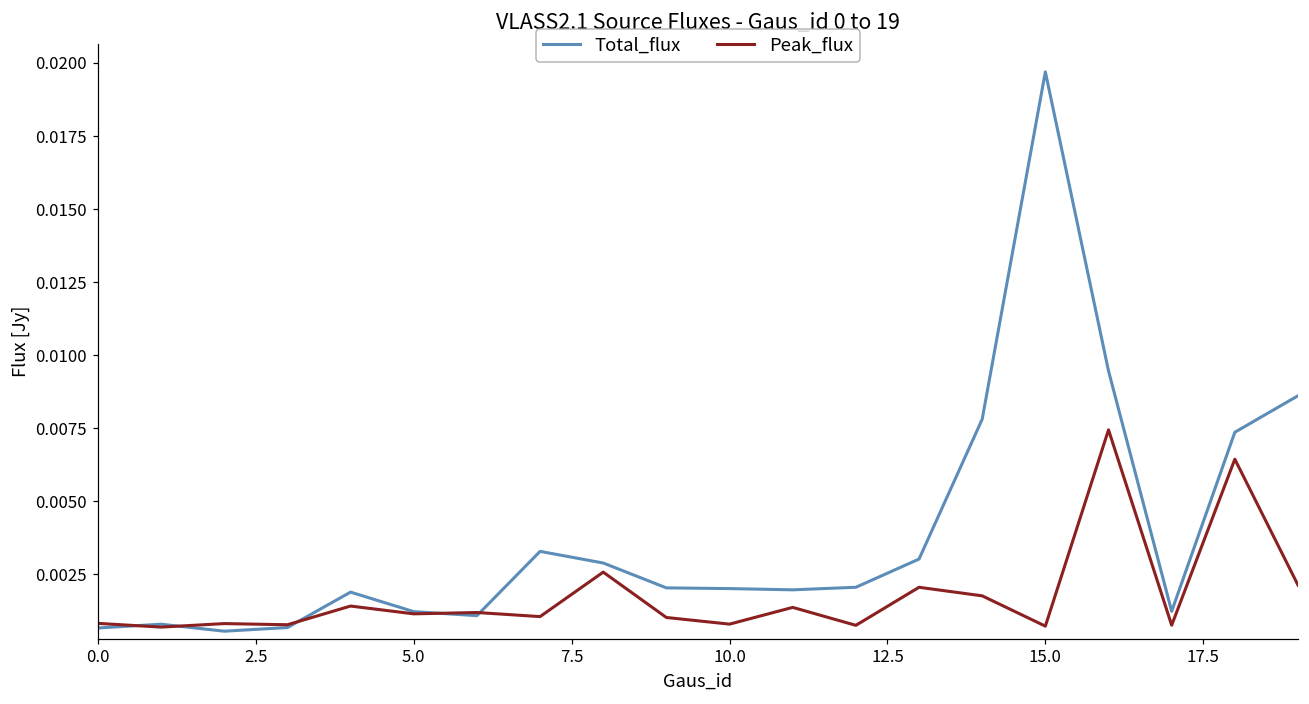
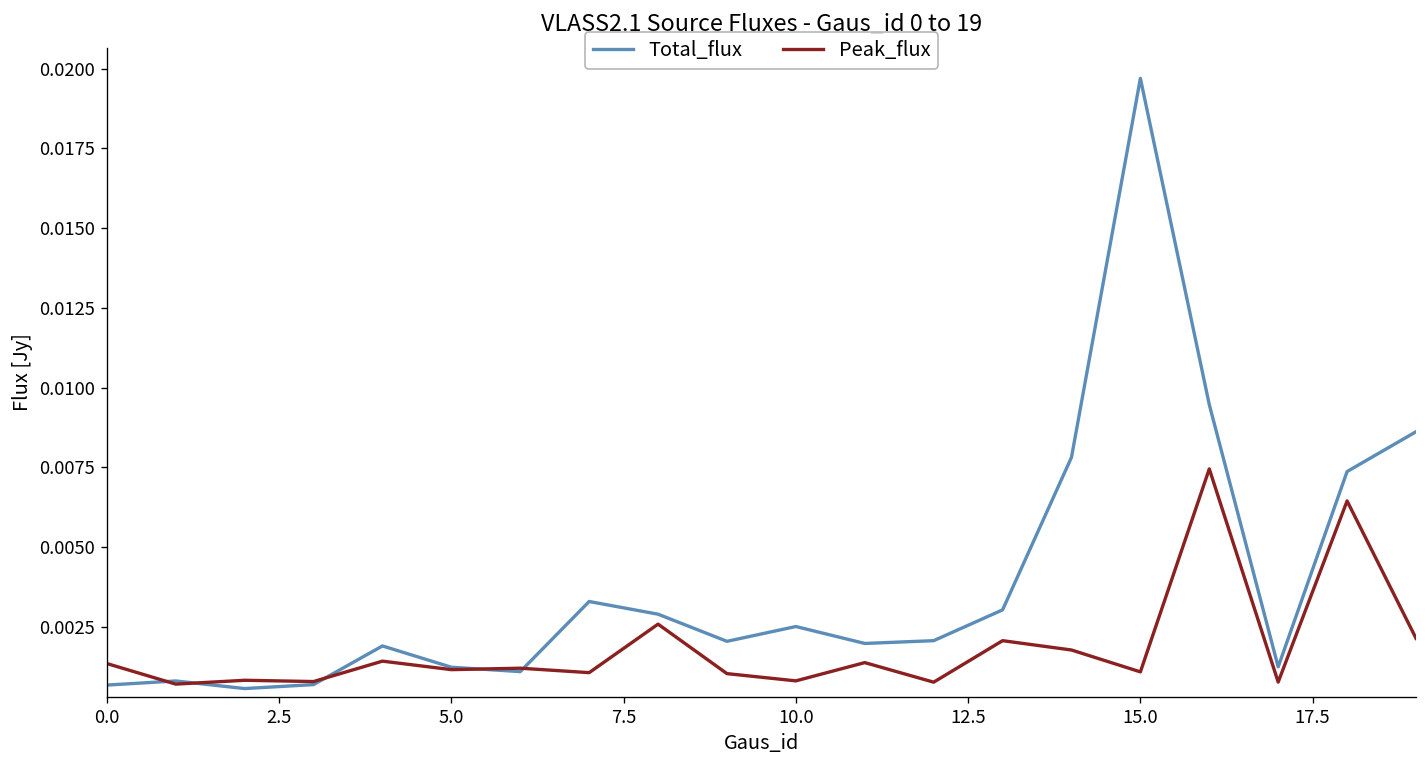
Peak_flux, 0.0: 0.0008 -> 0.0013
Total_flux, 10.0: 0.0020 -> 0.0025
Peak_flux, 15.0: 0.0007 -> 0.0011
